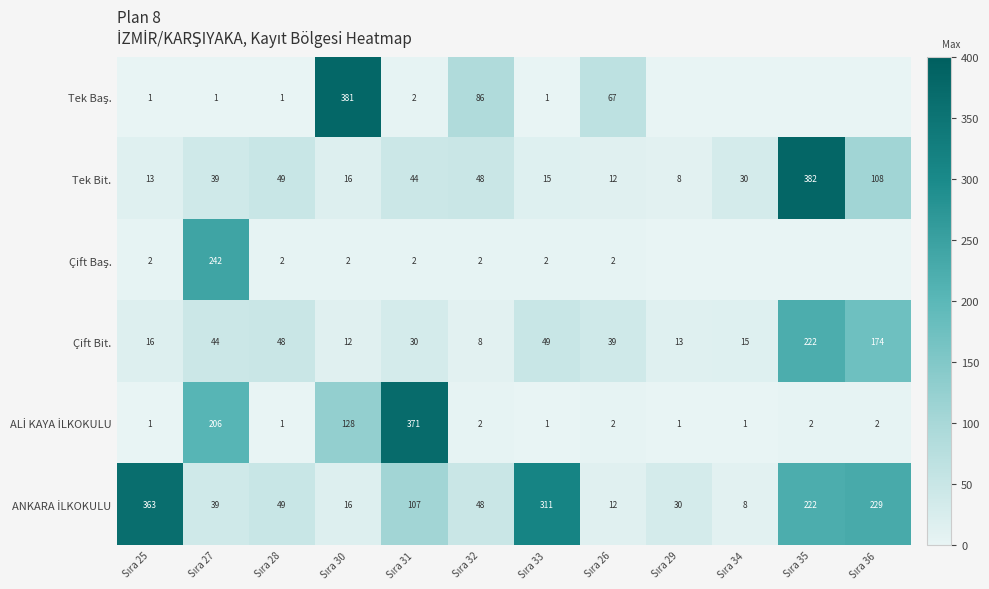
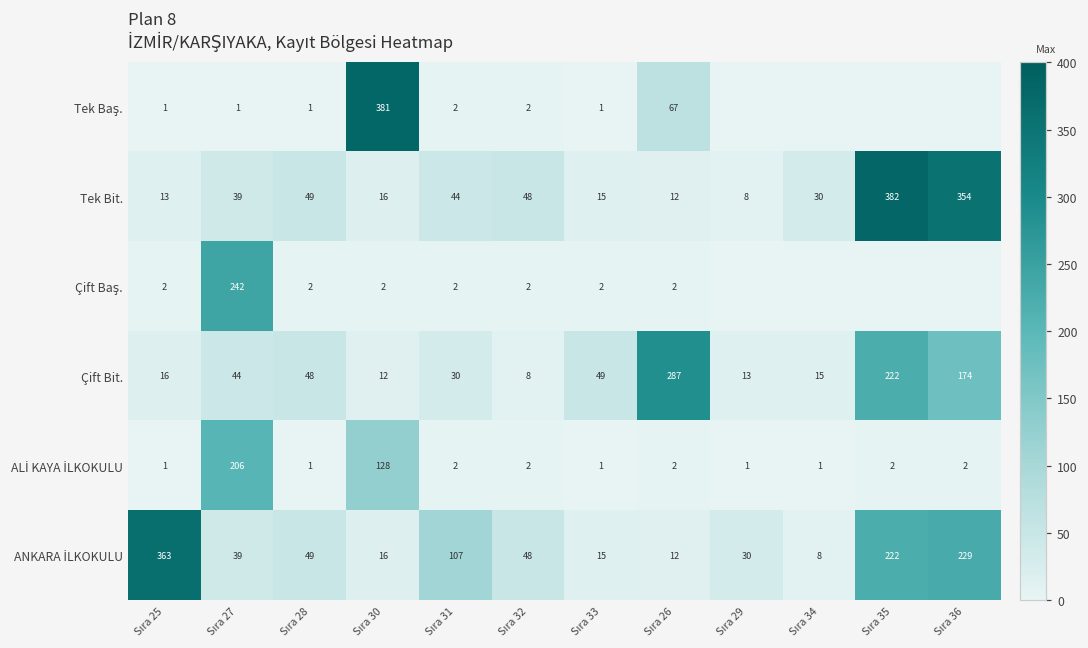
Tek Baş., Sıra 32: 86 -> 2
Tek Bit., Sıra 36: 108 -> 354
Çift Bit., Sıra 26: 39 -> 287
ALİ KAYA İLKOKULU, Sıra 31: 371 -> 2
ANKARA İLKOKULU, Sıra 33: 311 -> 15
